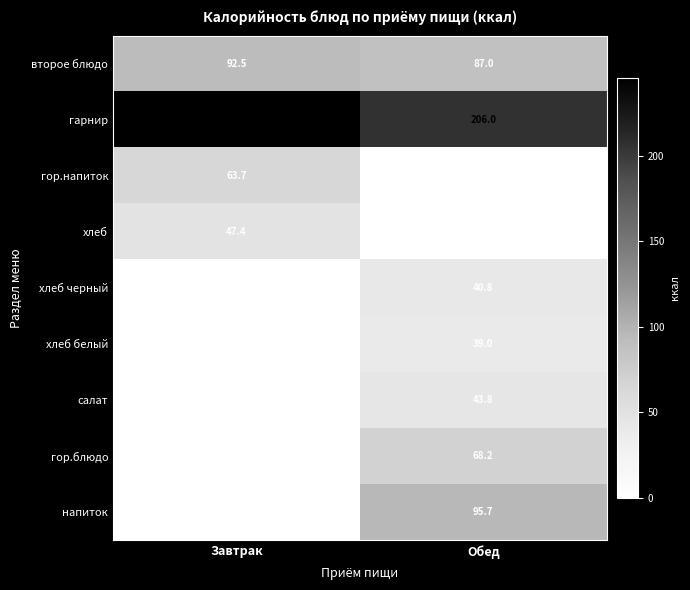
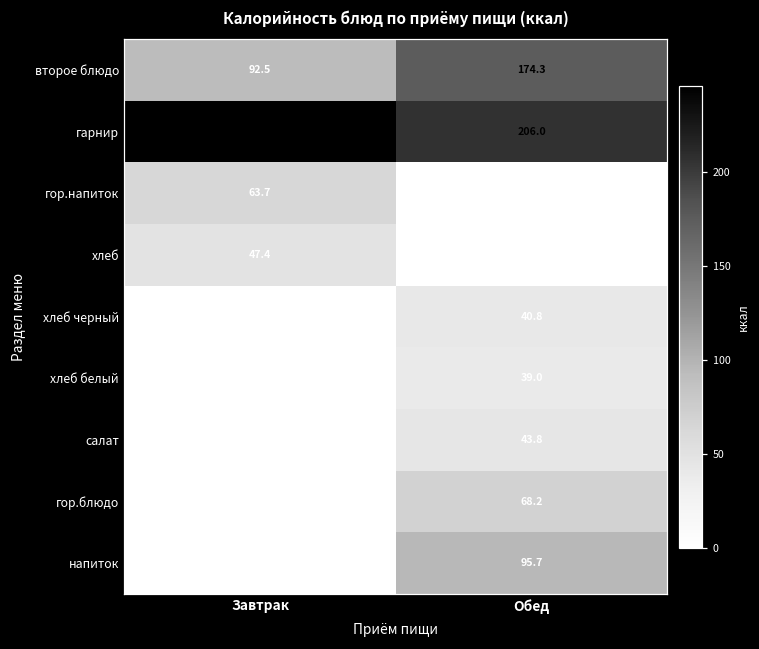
второе блюдо, Обед: 87.0 -> 174.3
